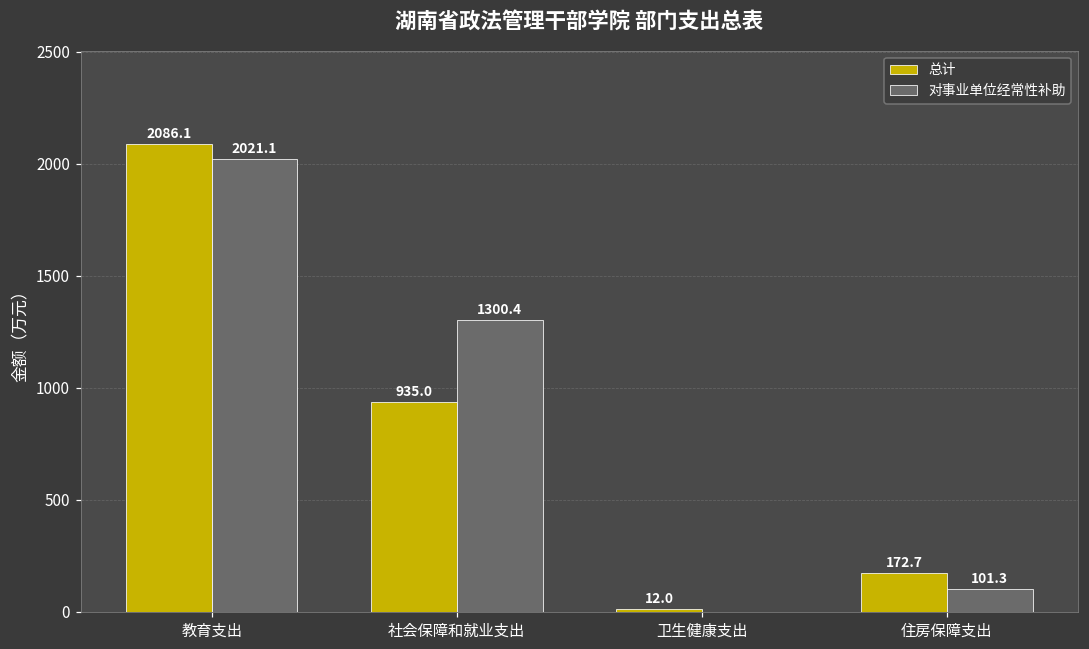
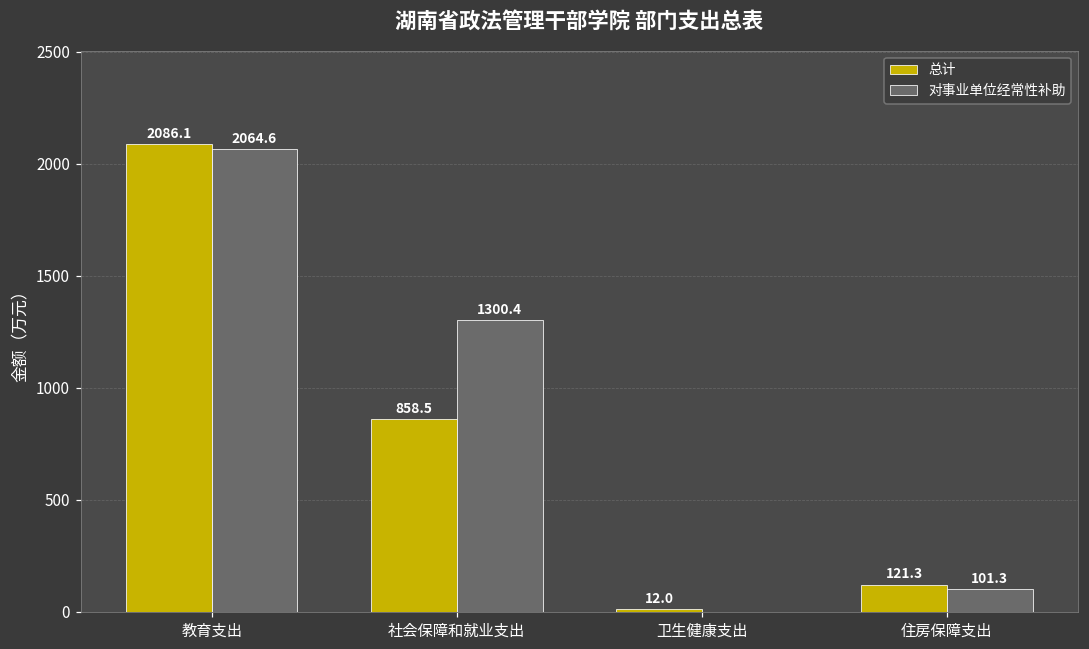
对事业单位经常性补助, 教育支出: 2021.1 -> 2064.6
总计, 社会保障和就业支出: 935.0 -> 858.5
总计, 住房保障支出: 172.7 -> 121.3
